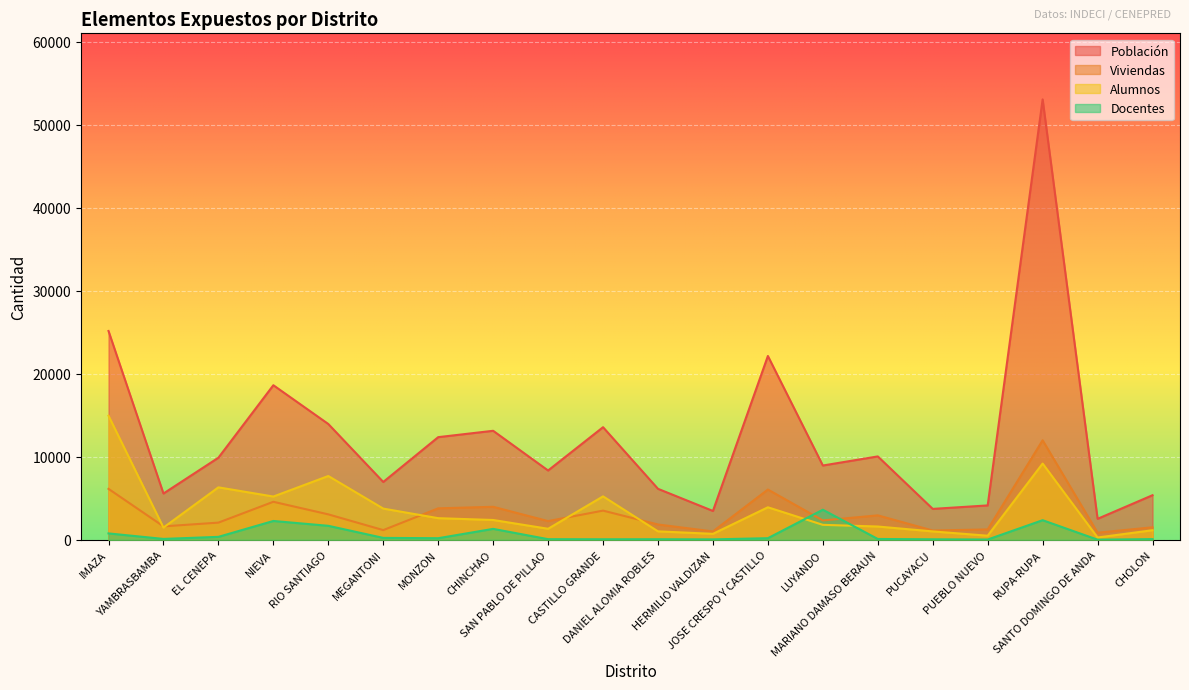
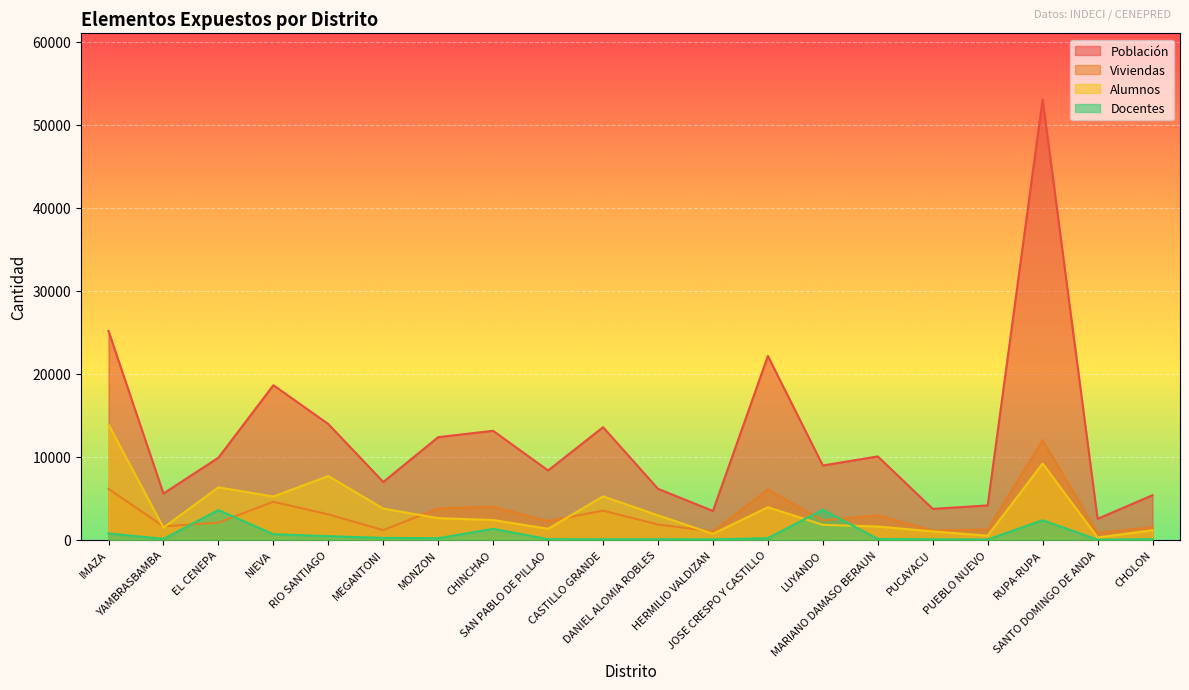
Alumnos, IMAZA: 15000 -> 14000
Docentes, EL CENEPA: 0 -> 4000
Docentes, NIEVA: 2000 -> 1000
Docentes, RIO SANTIAGO: 2000 -> 0
Alumnos, DANIEL ALOMIA ROBLES: 1000 -> 3000
